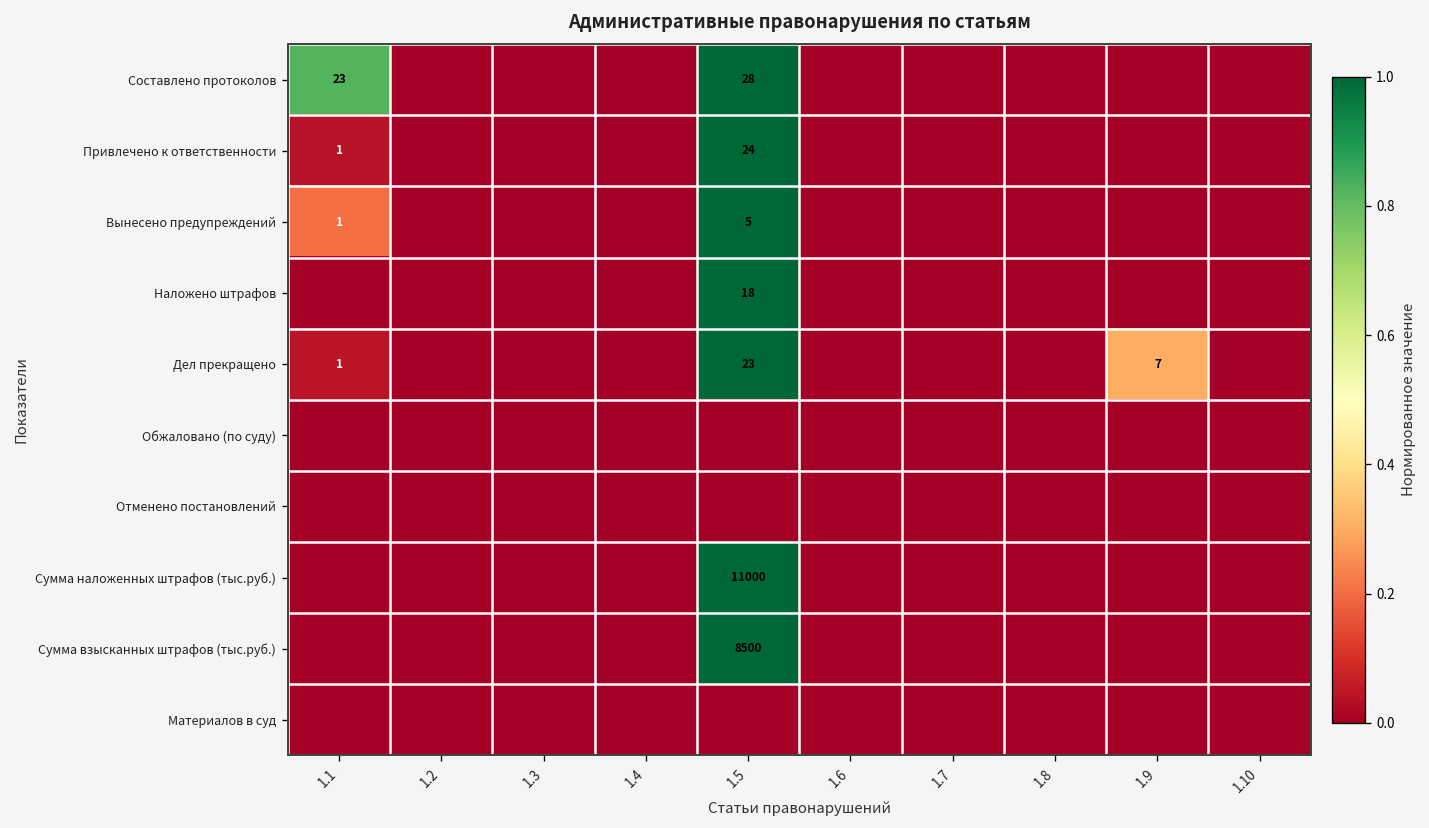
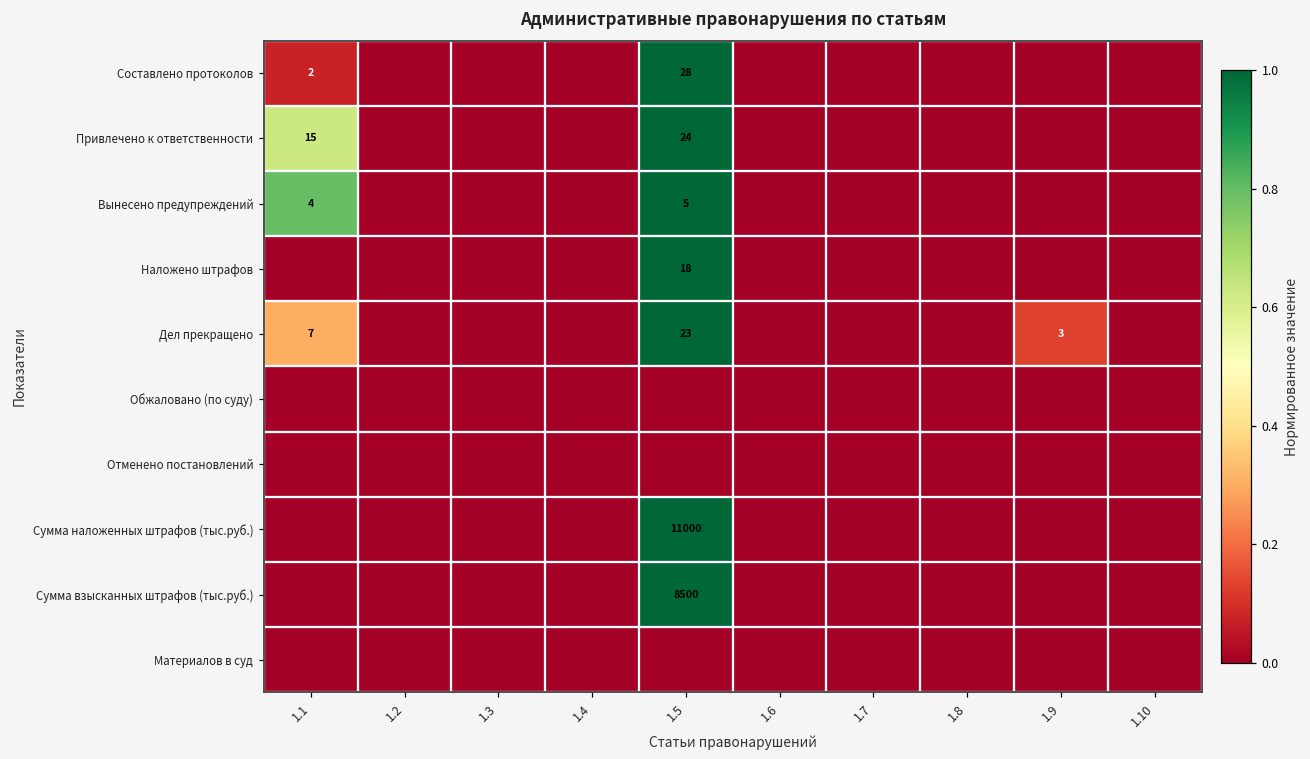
Составлено протоколов, 1.1: 23 -> 2
Привлечено к ответственности, 1.1: 1 -> 15
Вынесено предупреждений, 1.1: 1 -> 4
Дел прекращено, 1.1: 1 -> 7
Дел прекращено, 1.9: 7 -> 3
